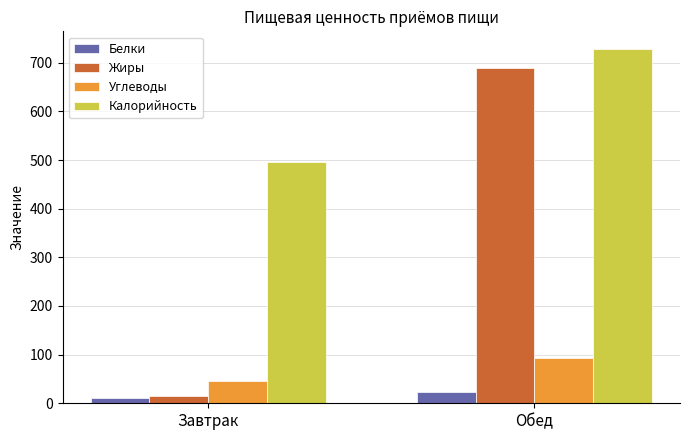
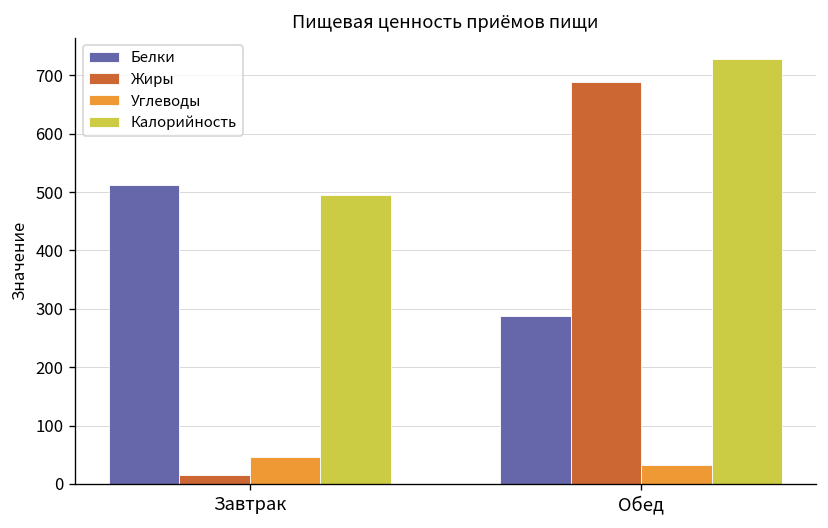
Белки, Завтрак: 10 -> 510
Белки, Обед: 20 -> 290
Углеводы, Обед: 90 -> 30
